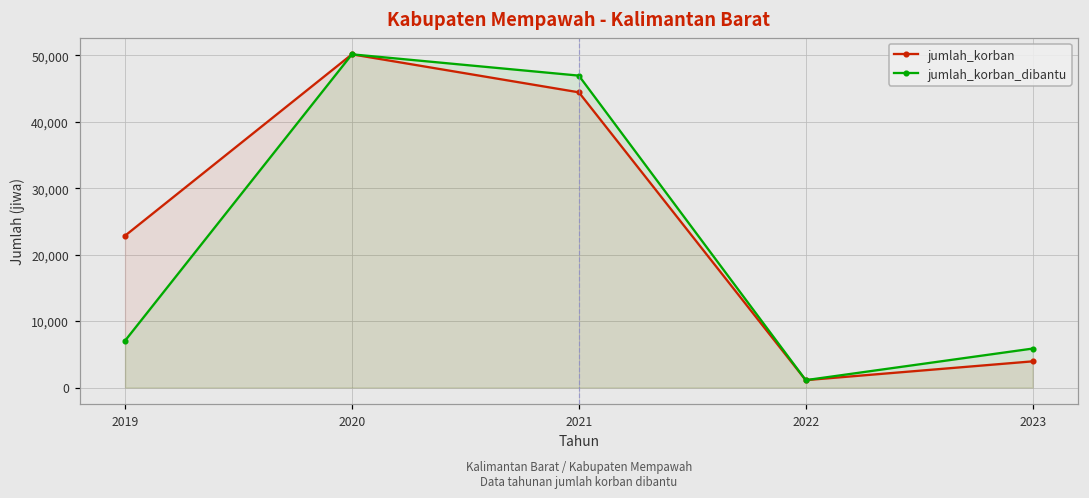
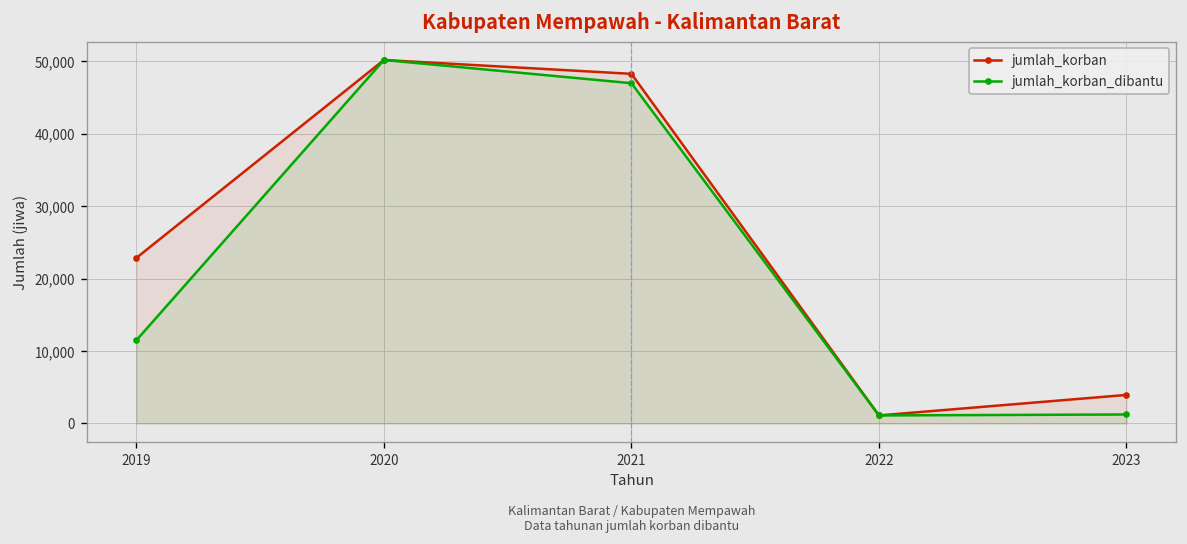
jumlah_korban_dibantu, 2019: 7,000 -> 11,000
jumlah_korban, 2021: 44,000 -> 48,000
jumlah_korban_dibantu, 2023: 6,000 -> 1,000
